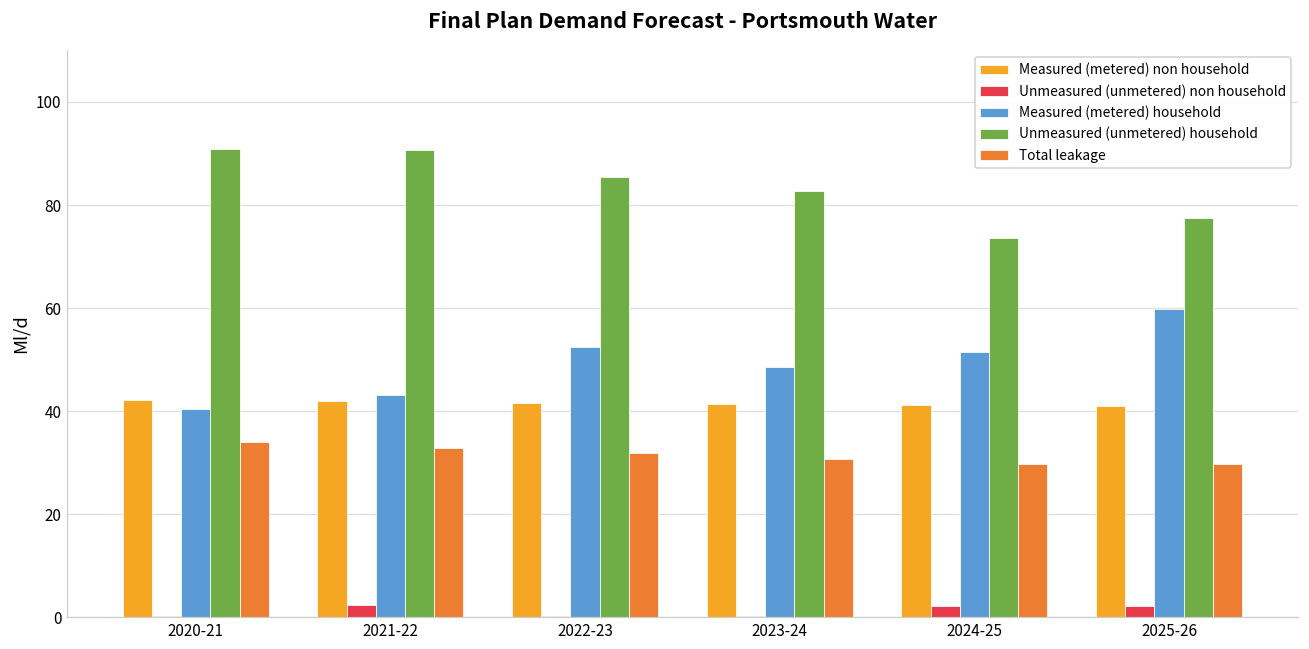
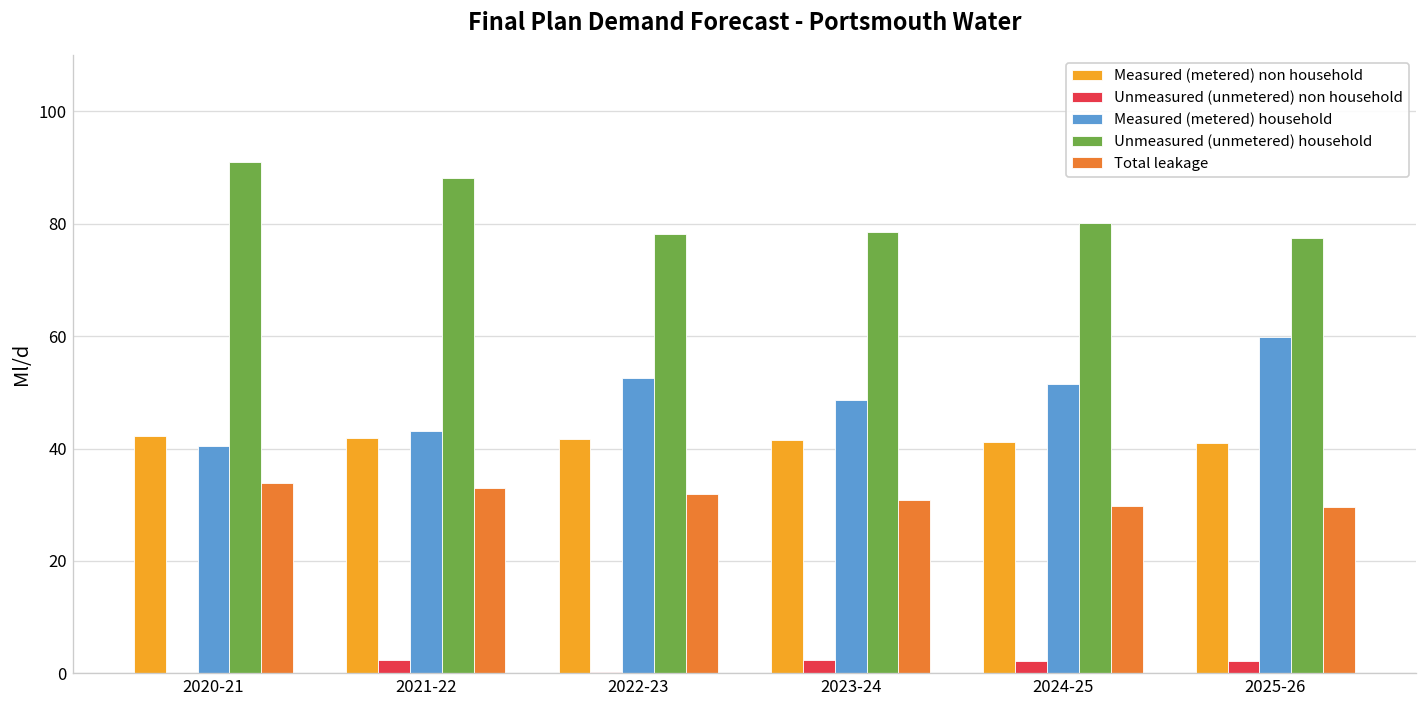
Unmeasured (unmetered) household, 2021-22: 91 -> 88
Unmeasured (unmetered) household, 2022-23: 85 -> 78
Unmeasured (unmetered) non household, 2023-24: 0 -> 2
Unmeasured (unmetered) household, 2023-24: 83 -> 79
Unmeasured (unmetered) household, 2024-25: 74 -> 80
